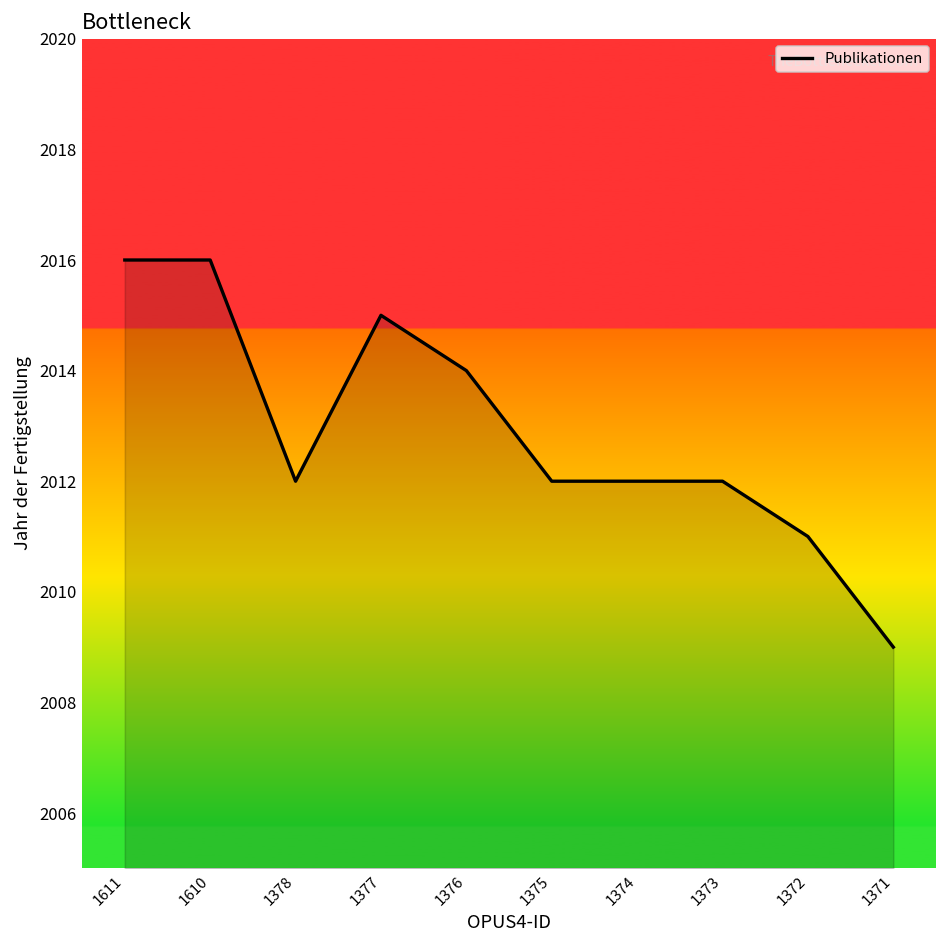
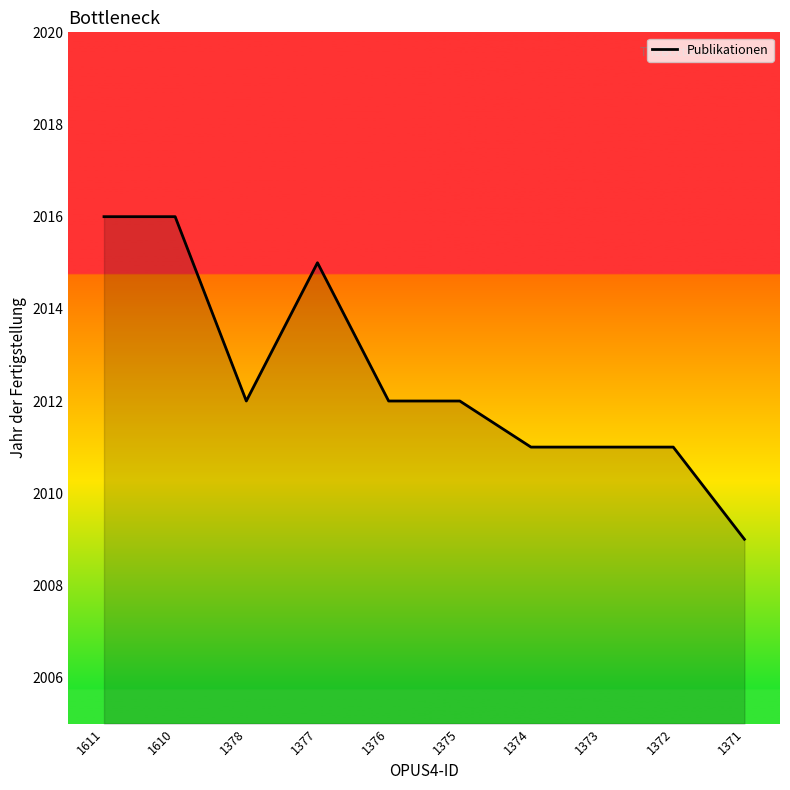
1376: 2014 -> 2012
1374: 2012 -> 2011
1373: 2012 -> 2011
